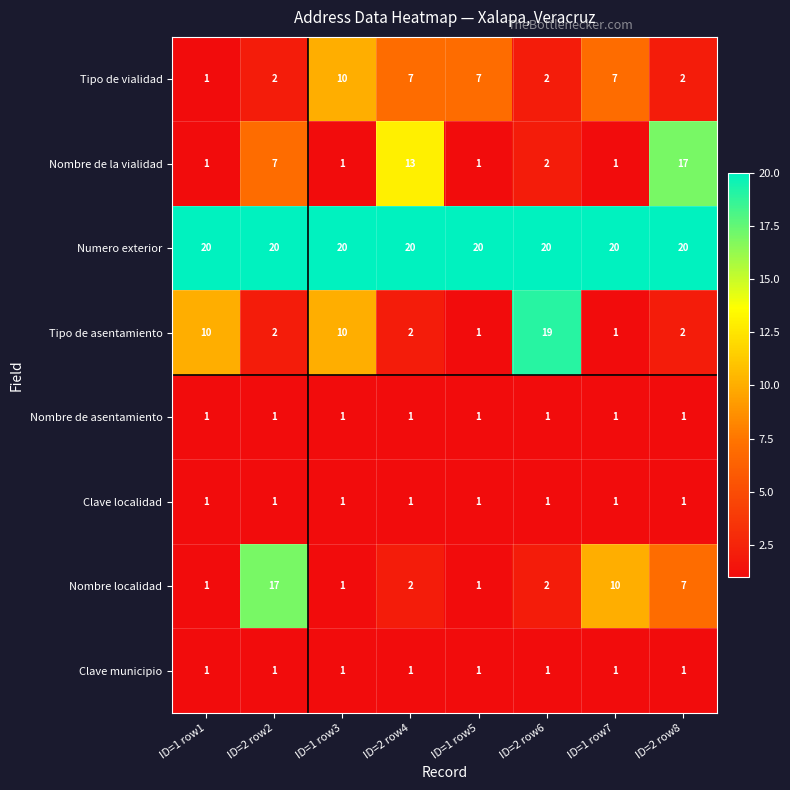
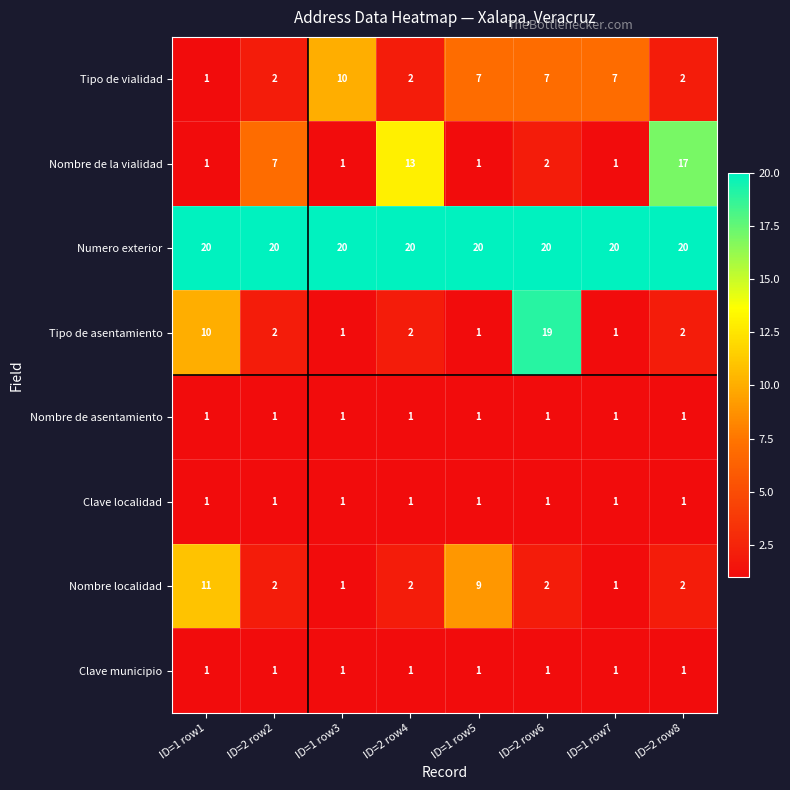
Tipo de vialidad, ID=2 row4: 7 -> 2
Tipo de vialidad, ID=2 row6: 2 -> 7
Tipo de asentamiento, ID=1 row3: 10 -> 1
Nombre localidad, ID=1 row1: 1 -> 11
Nombre localidad, ID=2 row2: 17 -> 2
Nombre localidad, ID=1 row5: 1 -> 9
Nombre localidad, ID=1 row7: 10 -> 1
Nombre localidad, ID=2 row8: 7 -> 2
